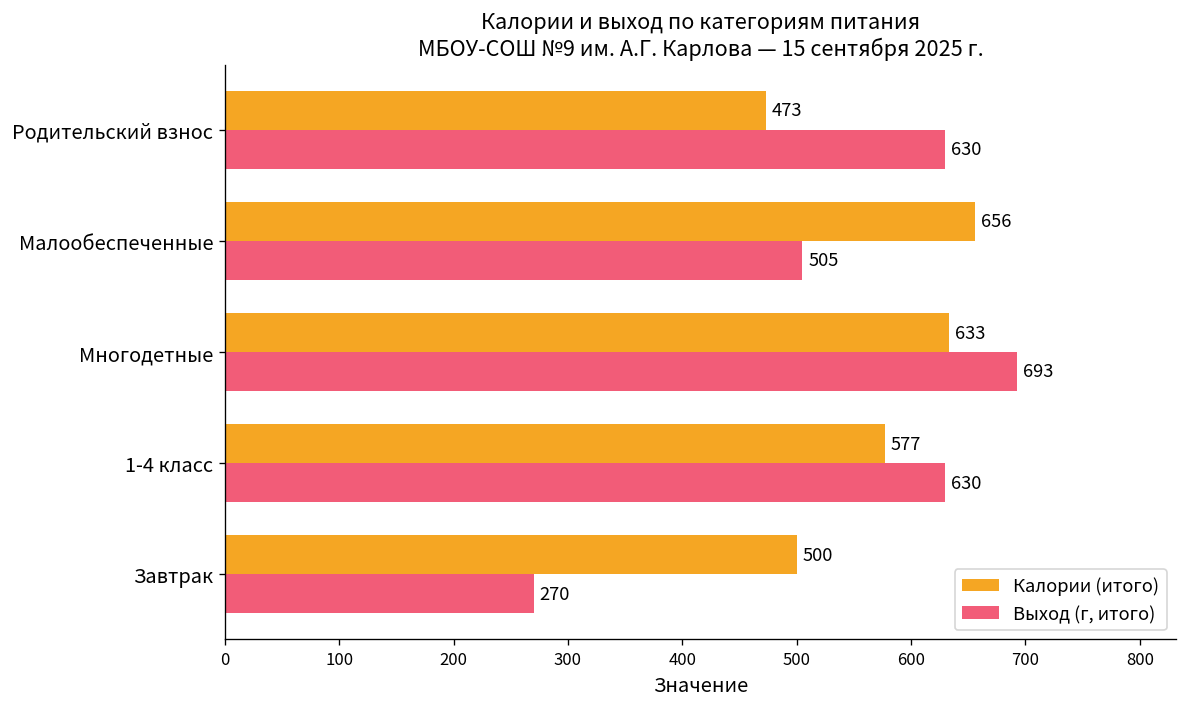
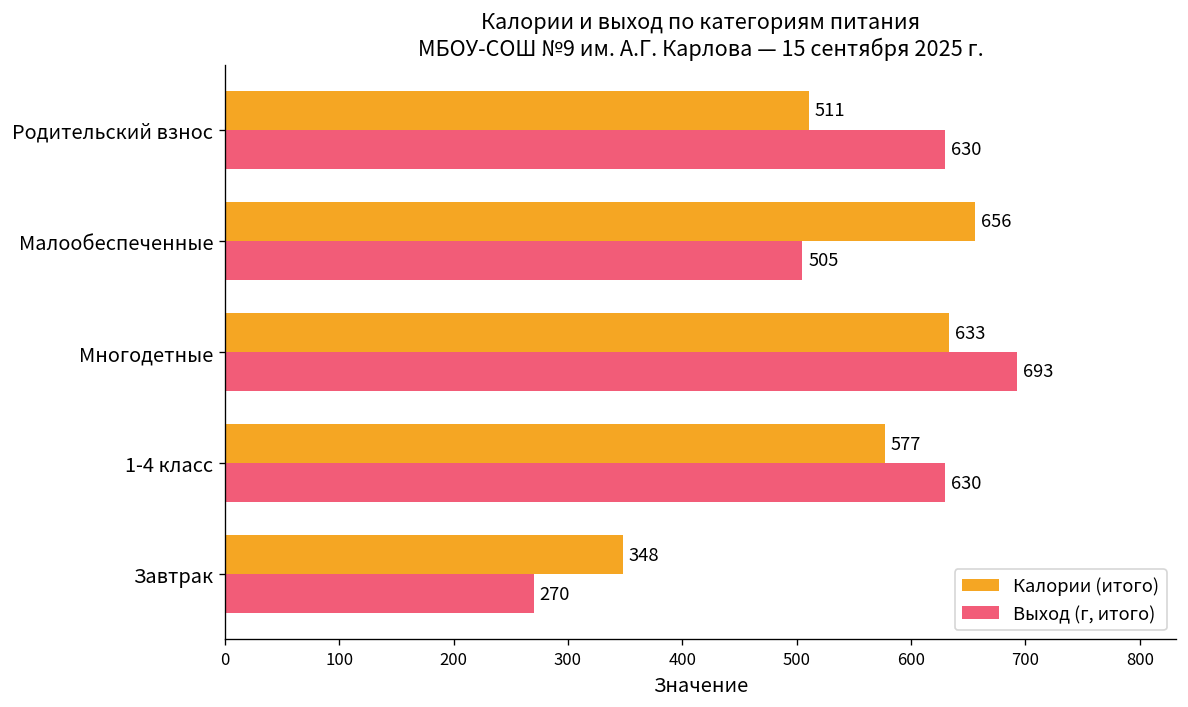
Калории (итого), Родительский взнос: 473 -> 511
Калории (итого), Завтрак: 500 -> 348
